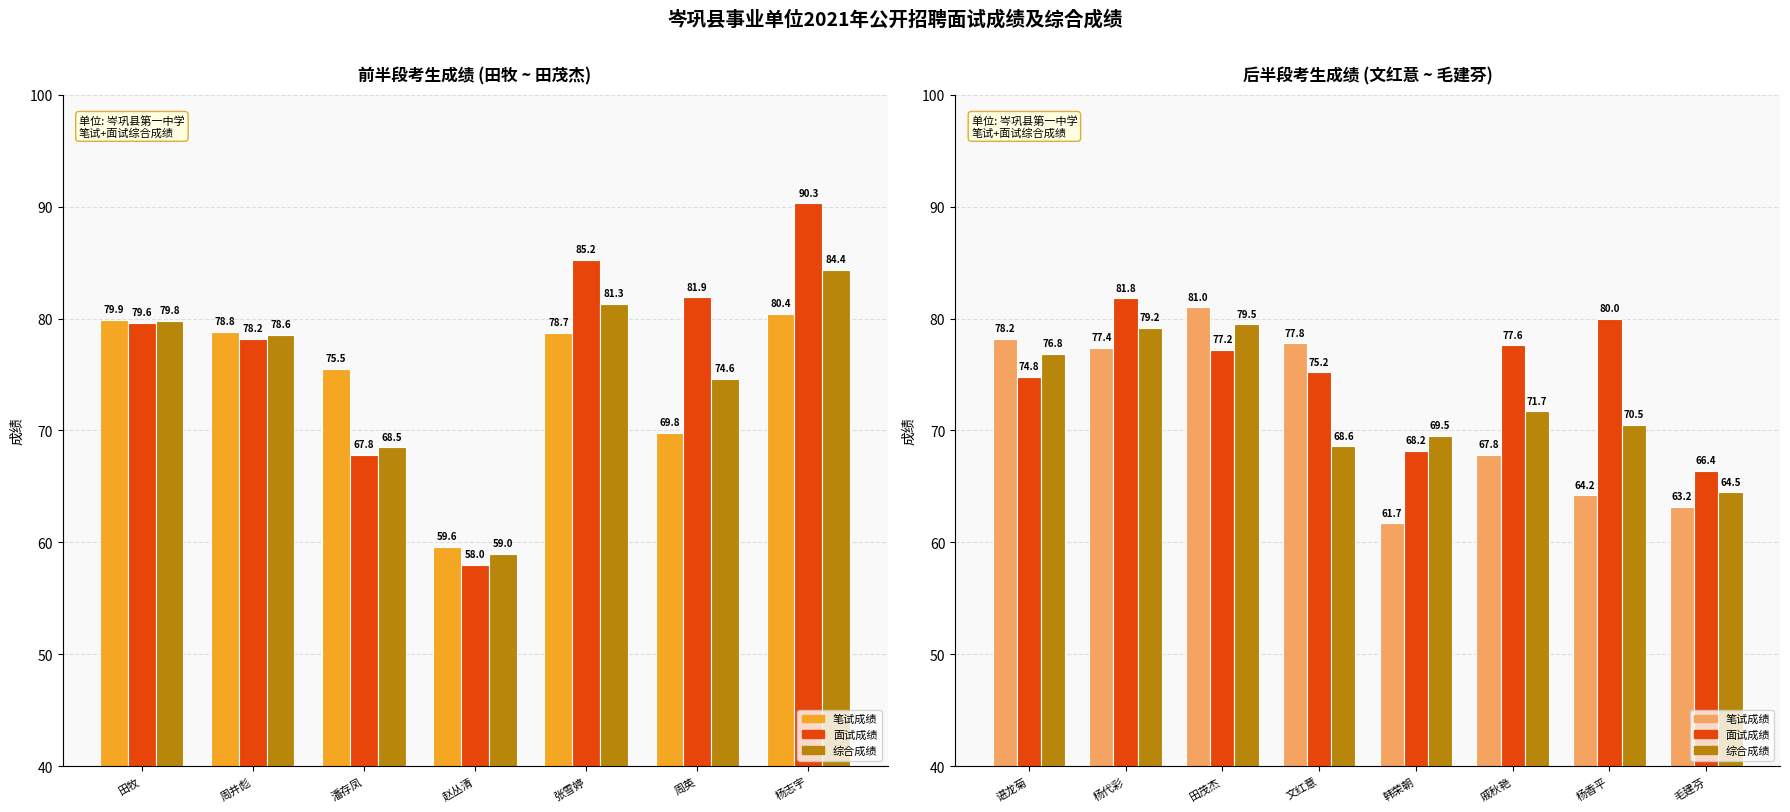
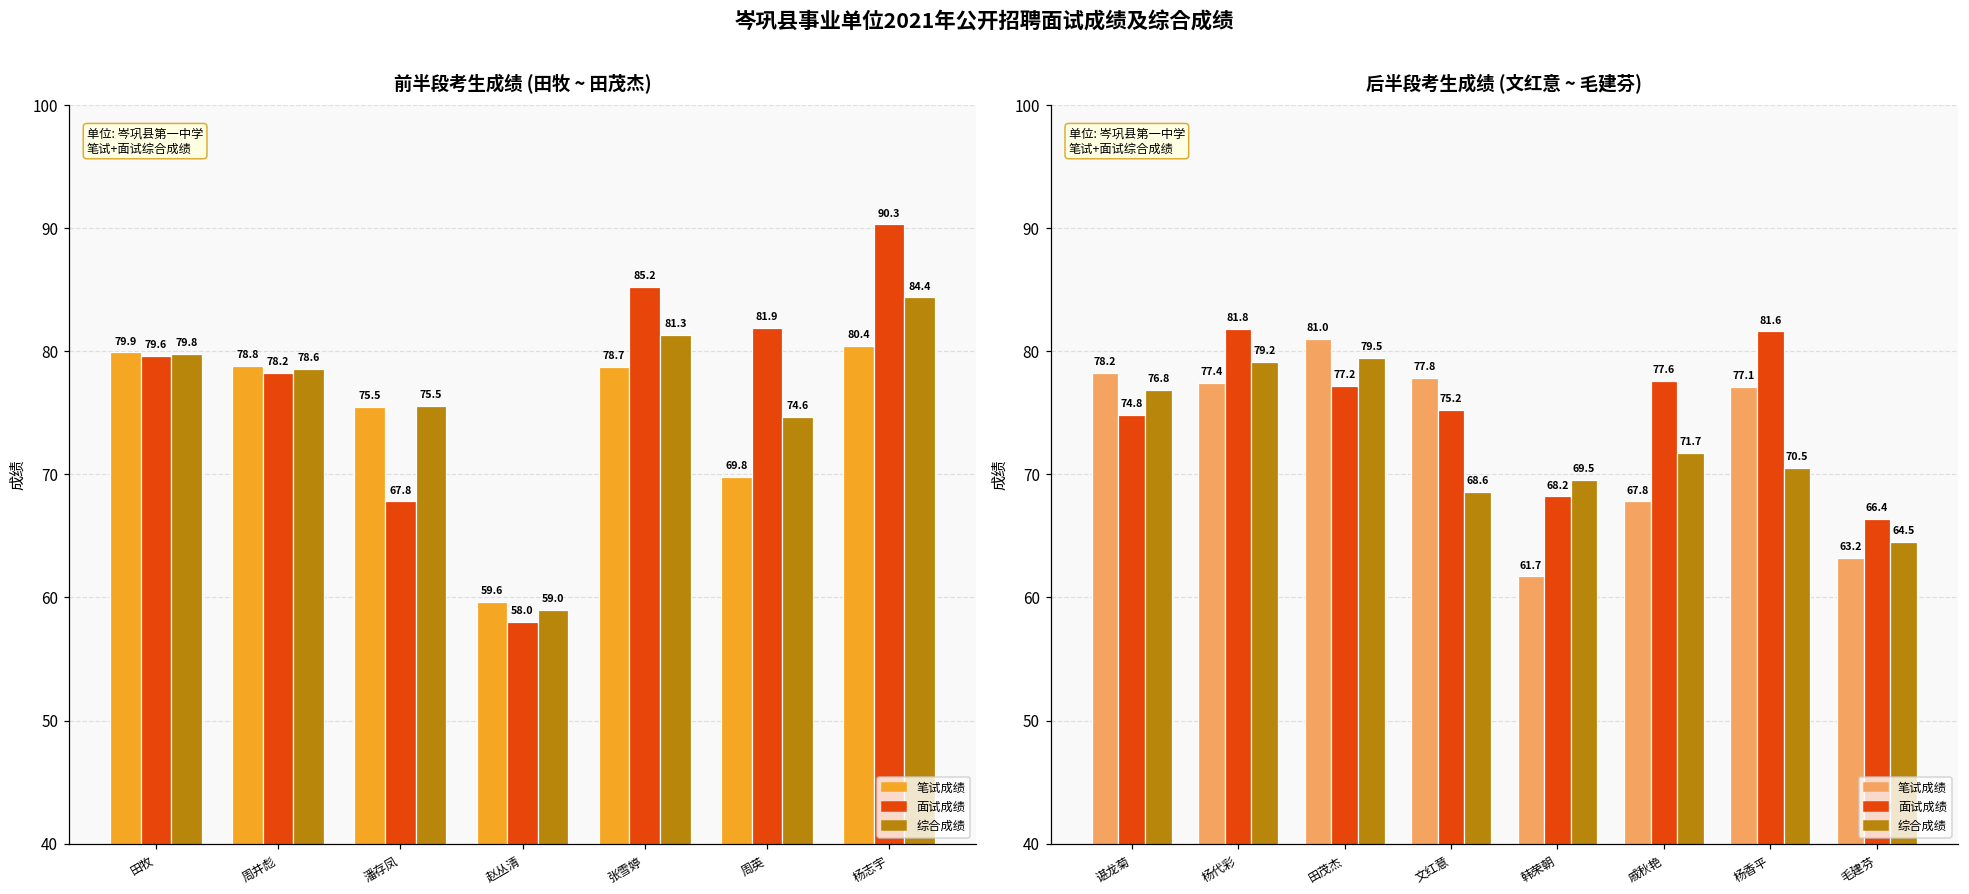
前半段考生成绩 (田牧 ~ 田茂杰), 综合成绩, 潘存凤: 68.5 -> 75.5
后半段考生成绩 (文红意 ~ 毛建芬), 笔试成绩, 杨香平: 64.2 -> 77.1
后半段考生成绩 (文红意 ~ 毛建芬), 面试成绩, 杨香平: 80.0 -> 81.6
